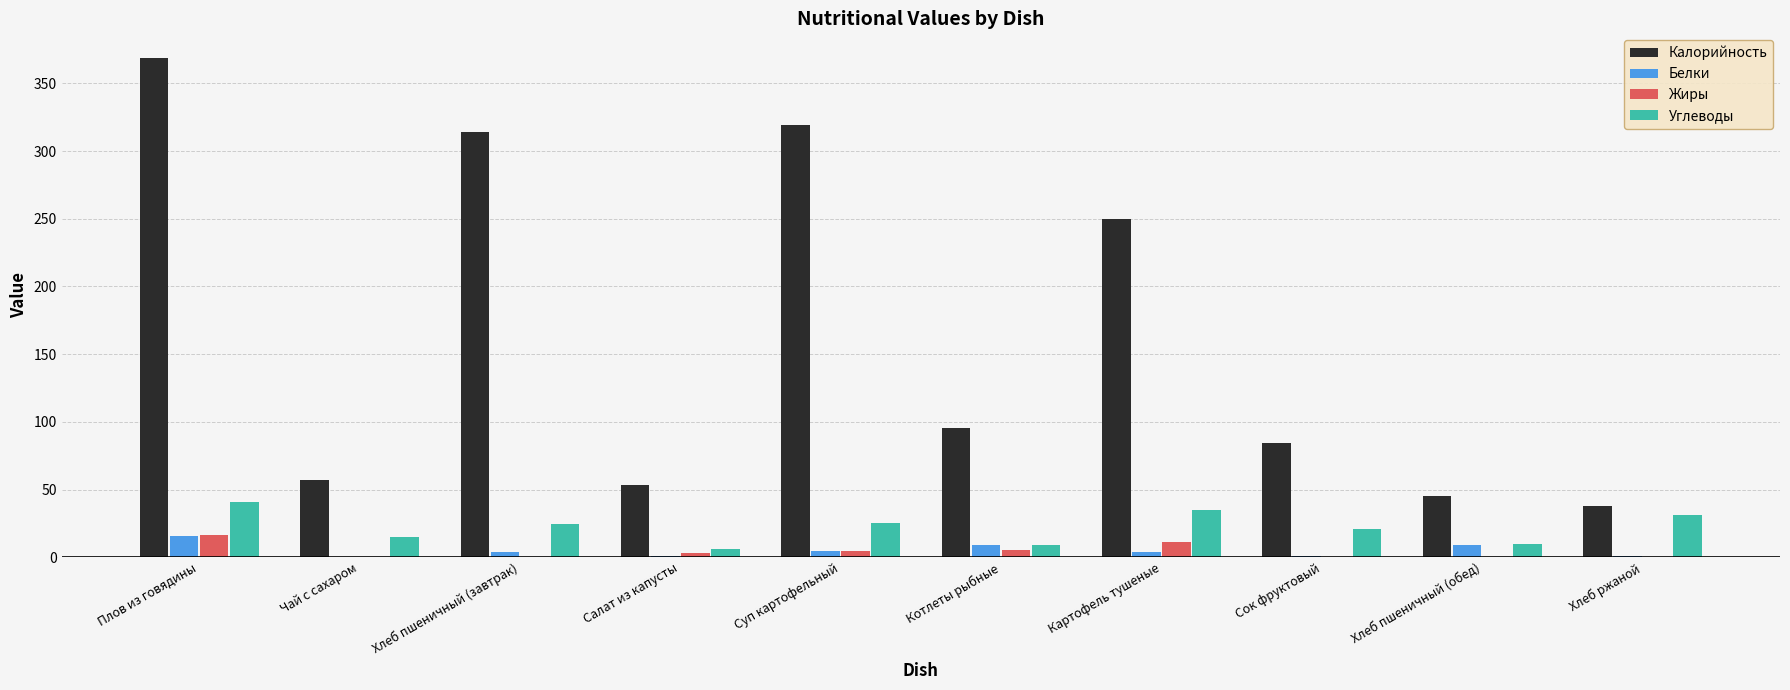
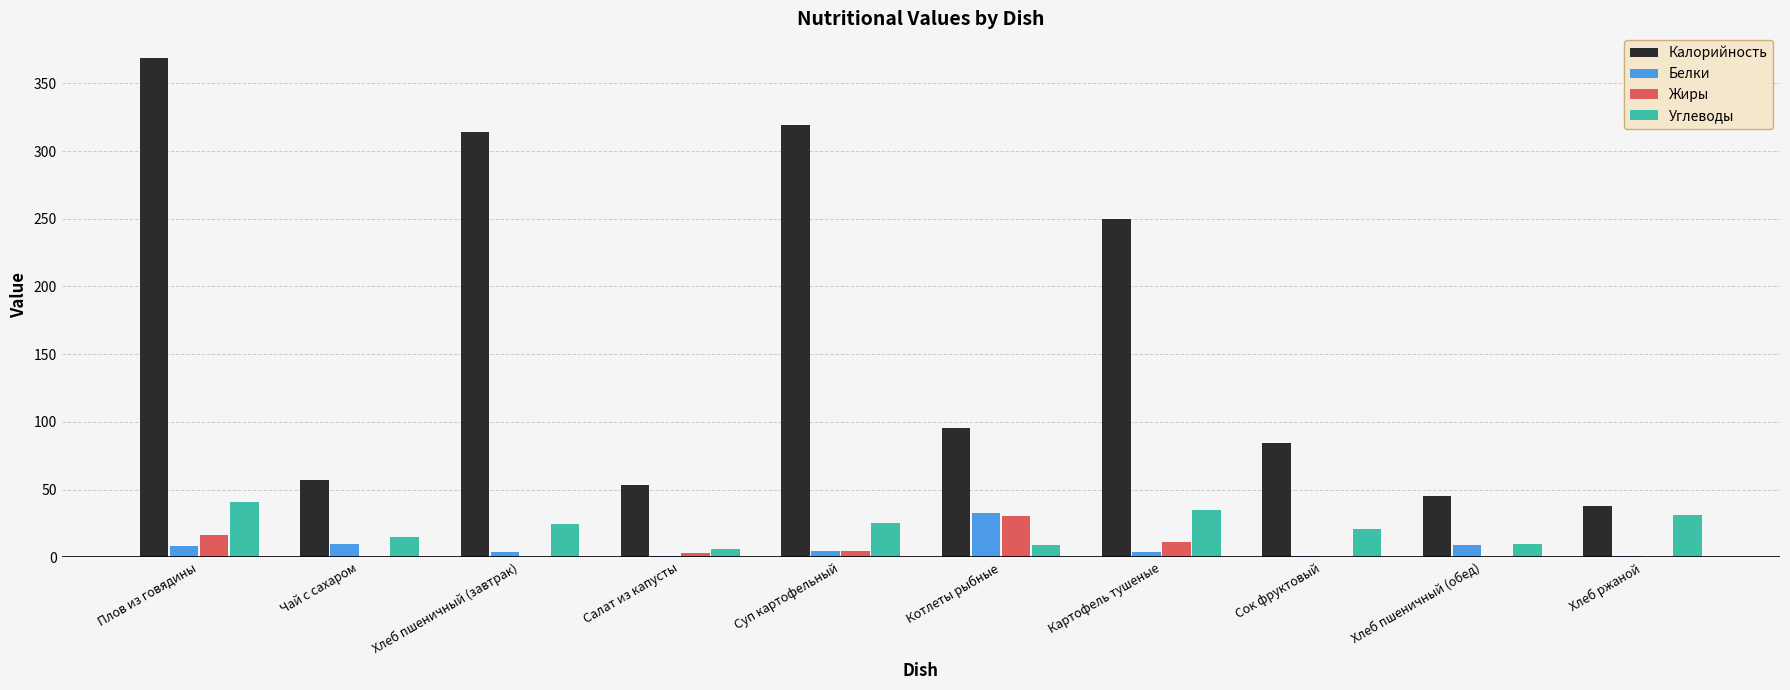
Белки, Плов из говядины: 16 -> 8
Белки, Чай с сахаром: 0 -> 10
Белки, Котлеты рыбные: 9 -> 33
Жиры, Котлеты рыбные: 5 -> 31
